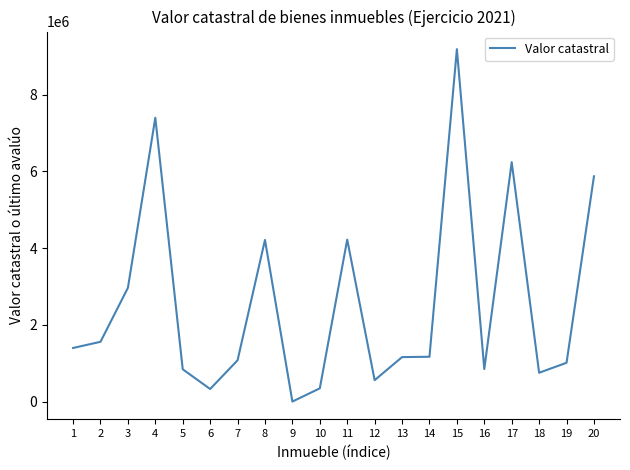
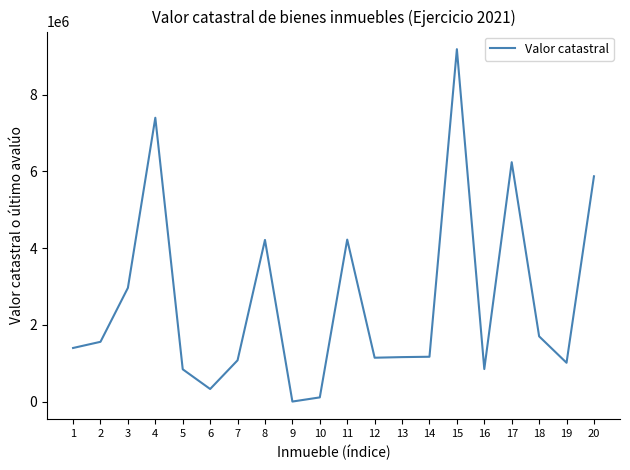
10: 400000 -> 100000
12: 600000 -> 1100000
18: 800000 -> 1700000
